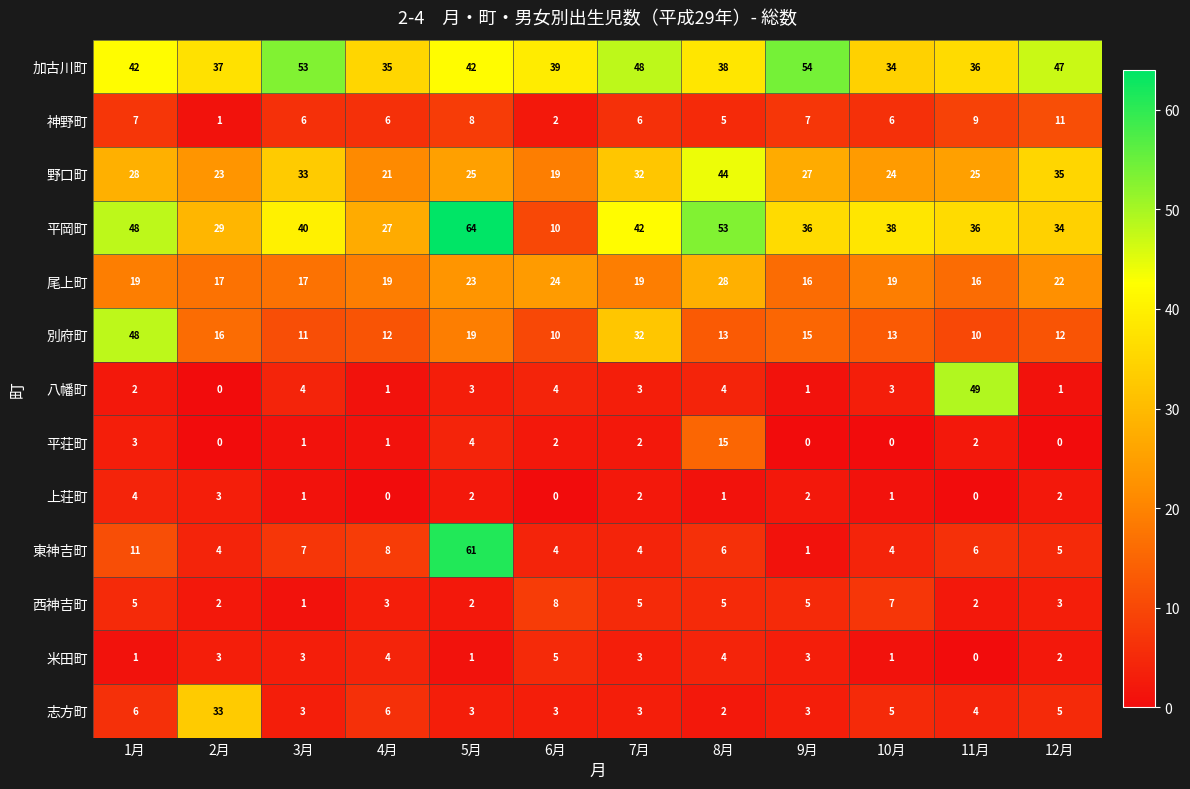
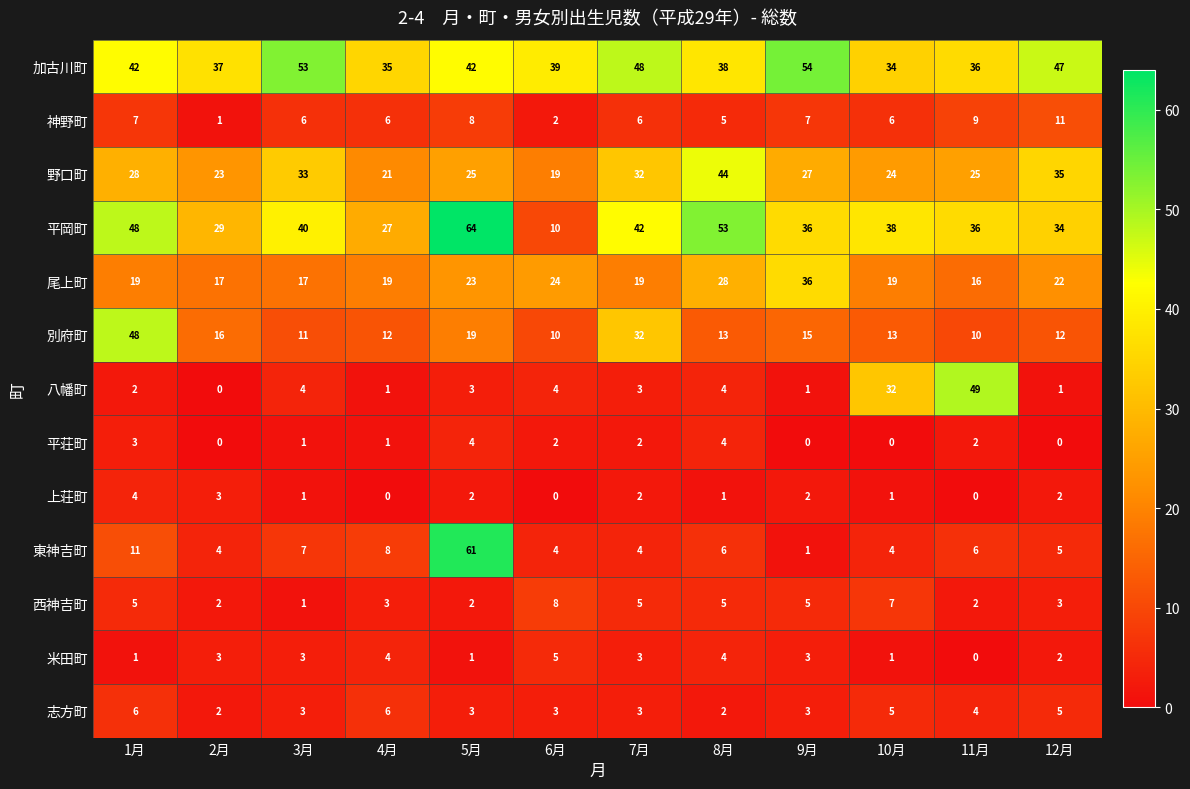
尾上町, 9月: 16 -> 36
八幡町, 10月: 3 -> 32
平荘町, 8月: 15 -> 4
志方町, 2月: 33 -> 2
